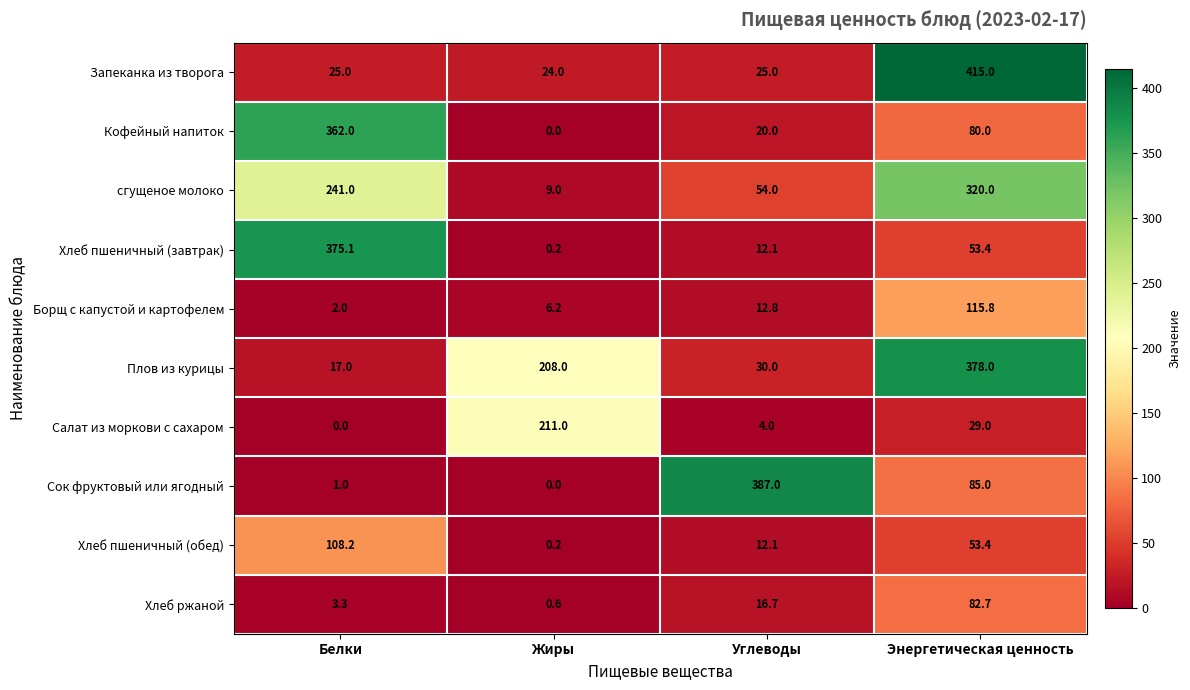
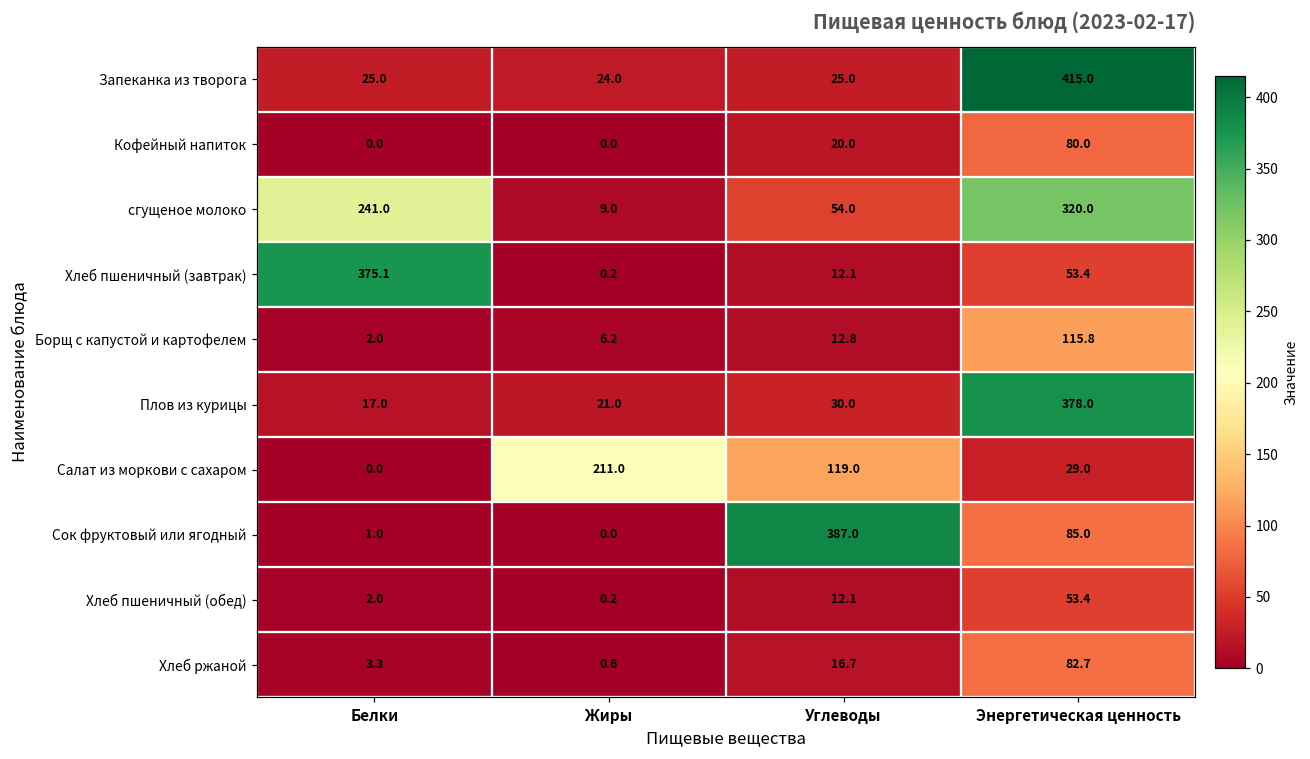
Кофейный напиток, Белки: 362.0 -> 0.0
Плов из курицы, Жиры: 208.0 -> 21.0
Салат из моркови с сахаром, Углеводы: 4.0 -> 119.0
Хлеб пшеничный (обед), Белки: 108.2 -> 2.0
